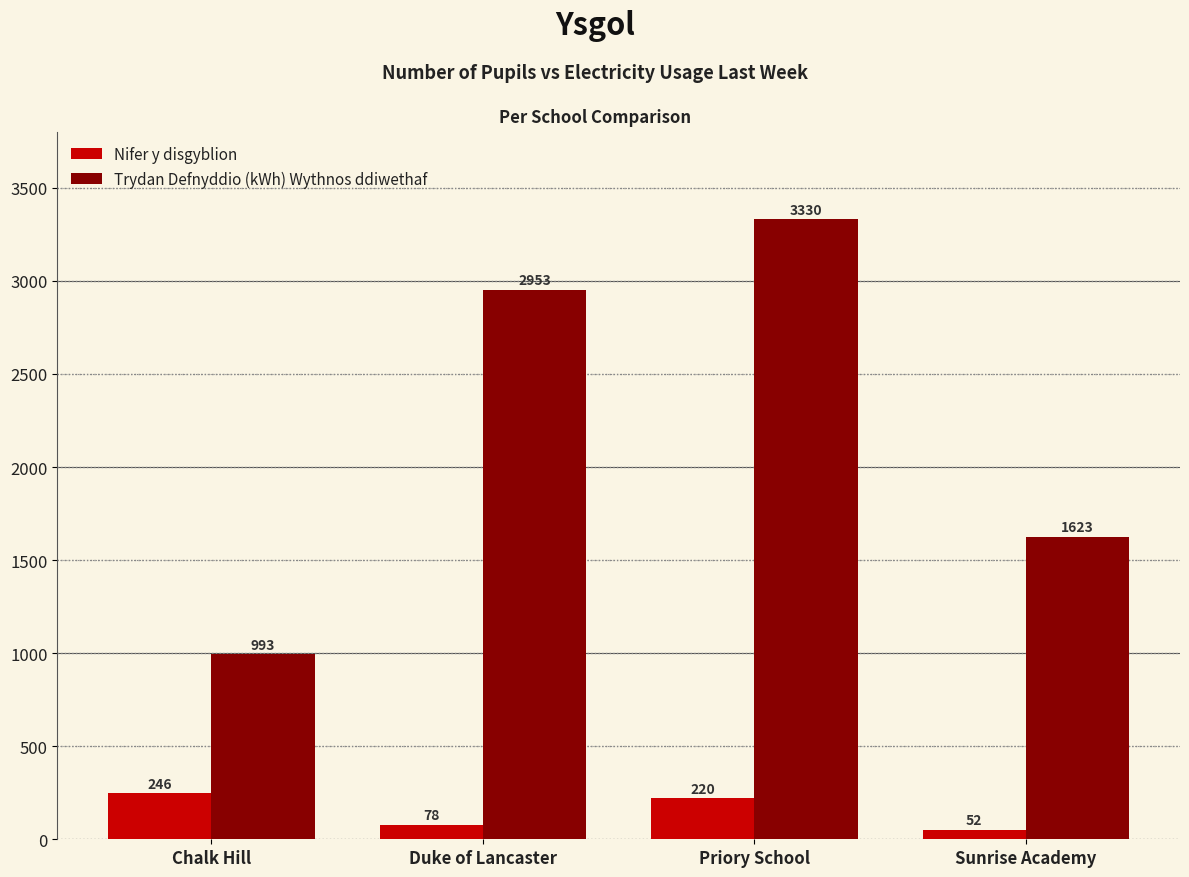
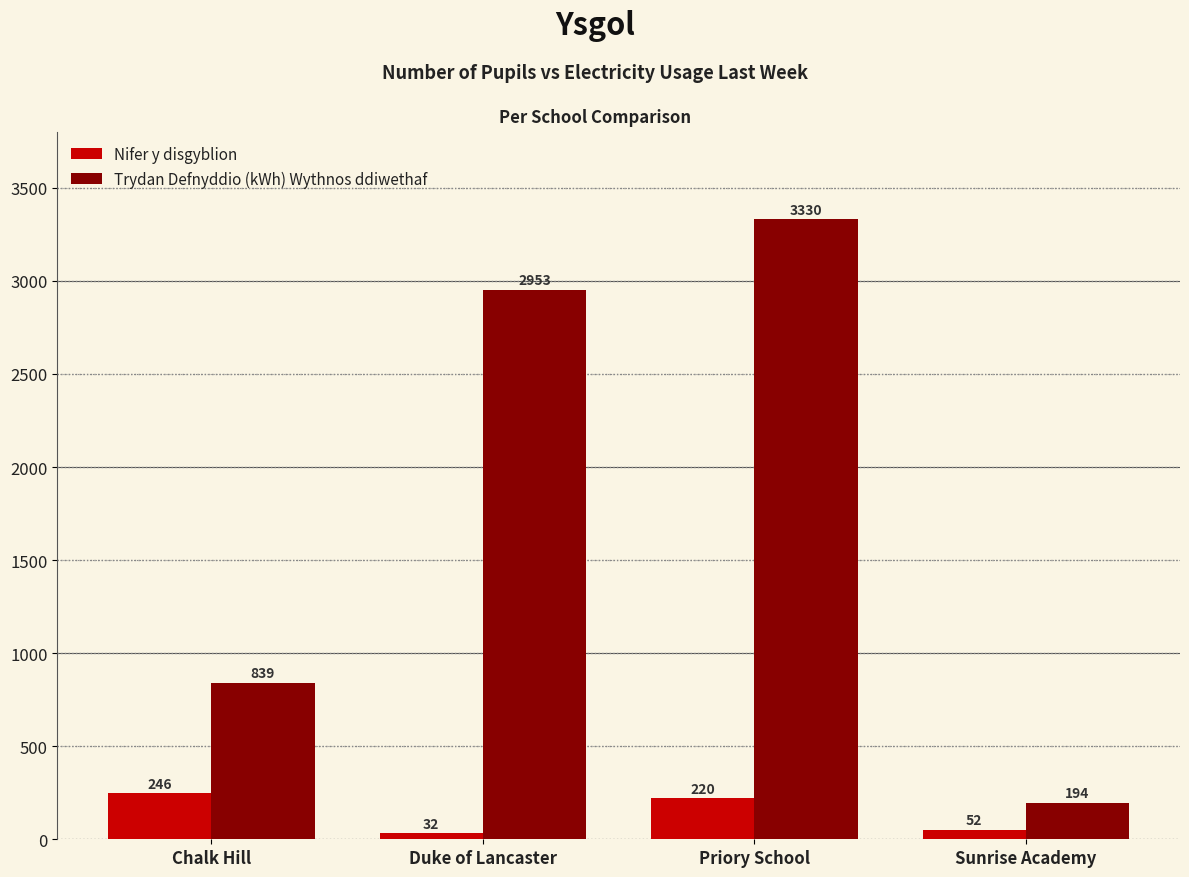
Trydan Defnyddio (kWh) Wythnos ddiwethaf, Chalk Hill: 993 -> 839
Nifer y disgyblion, Duke of Lancaster: 78 -> 32
Trydan Defnyddio (kWh) Wythnos ddiwethaf, Sunrise Academy: 1623 -> 194
